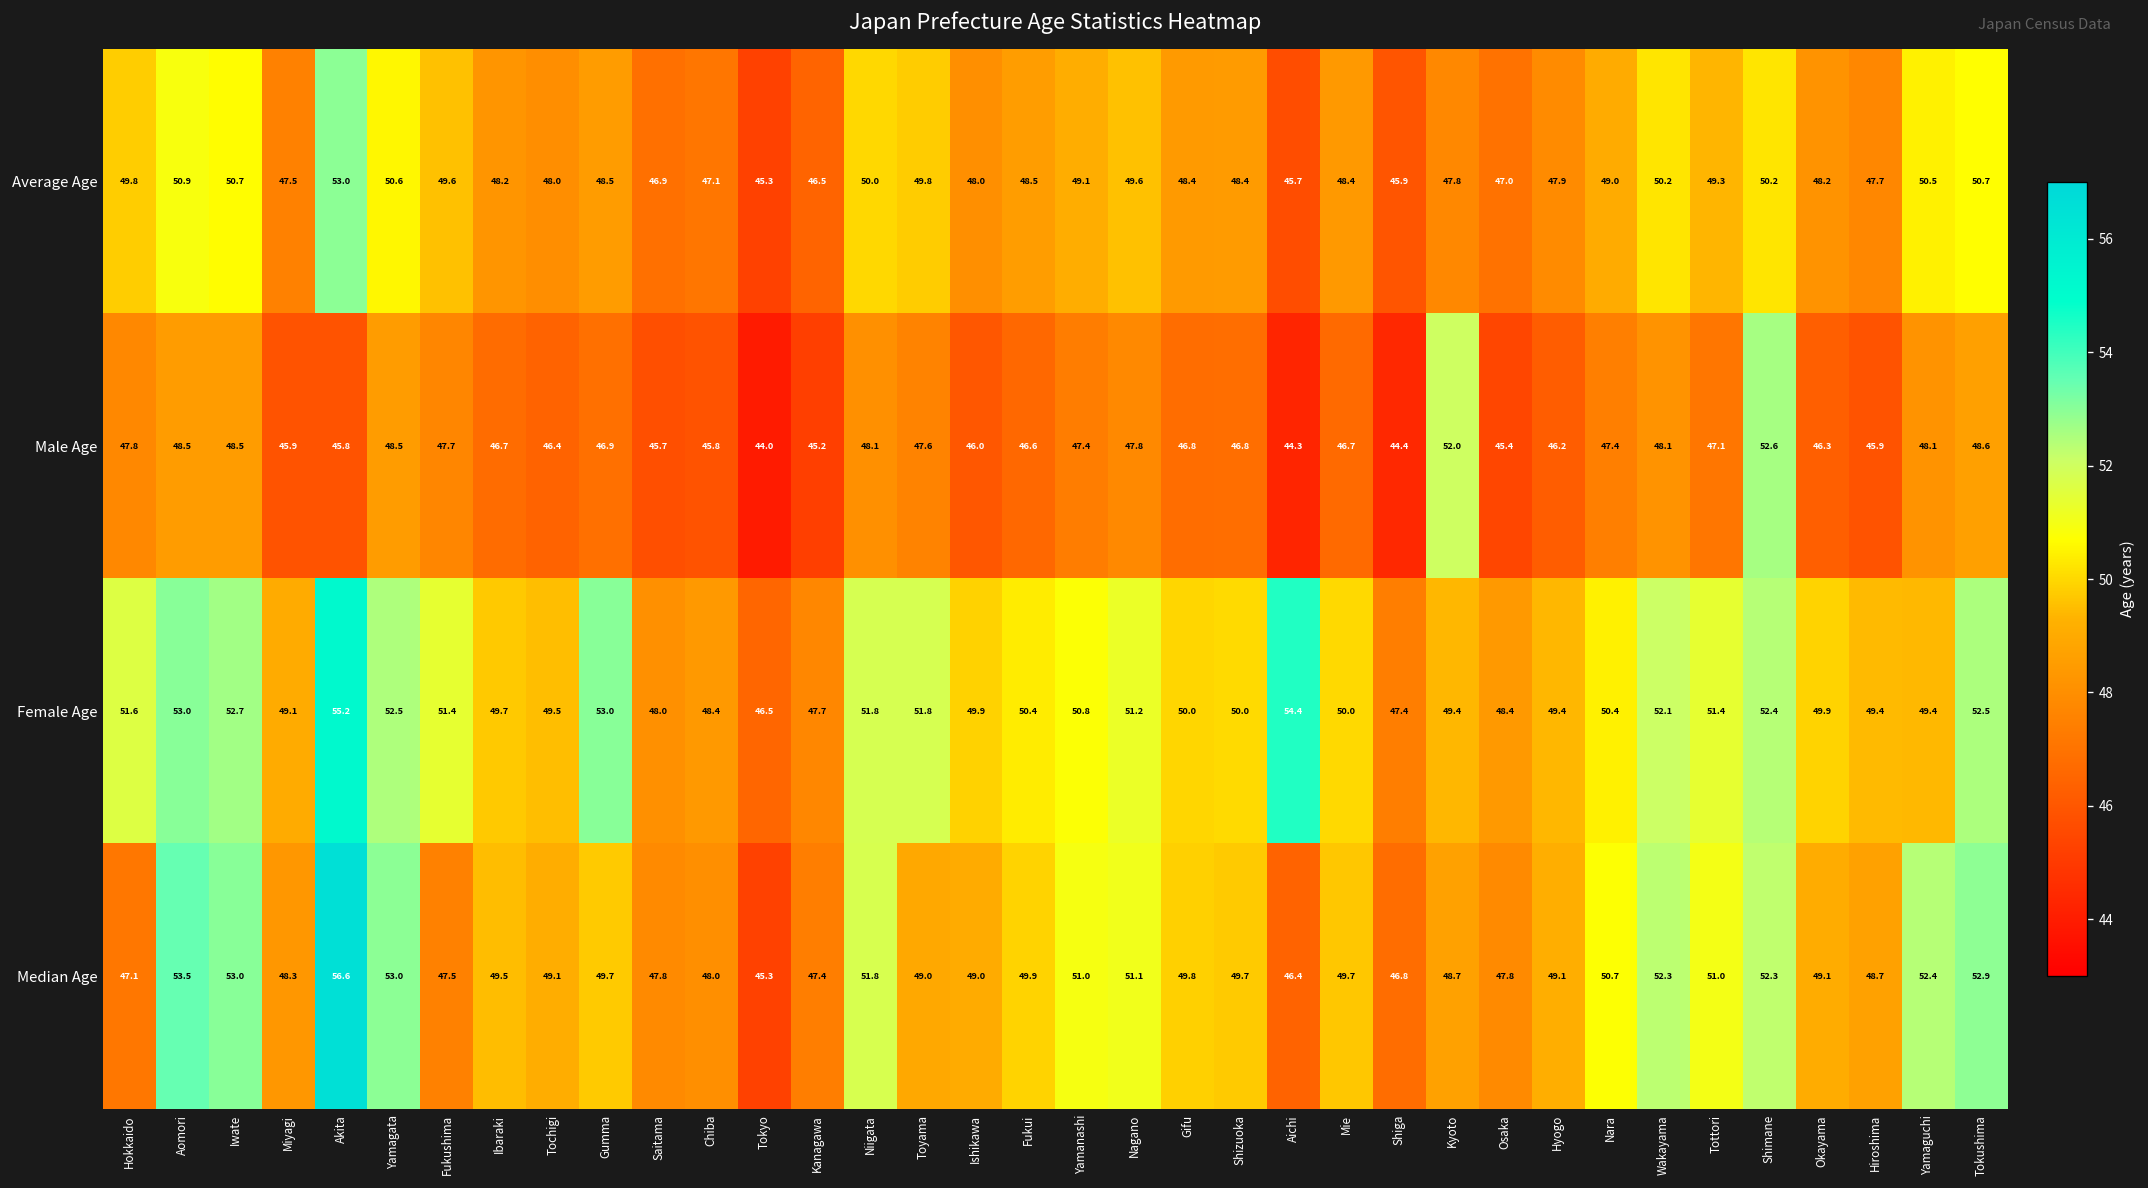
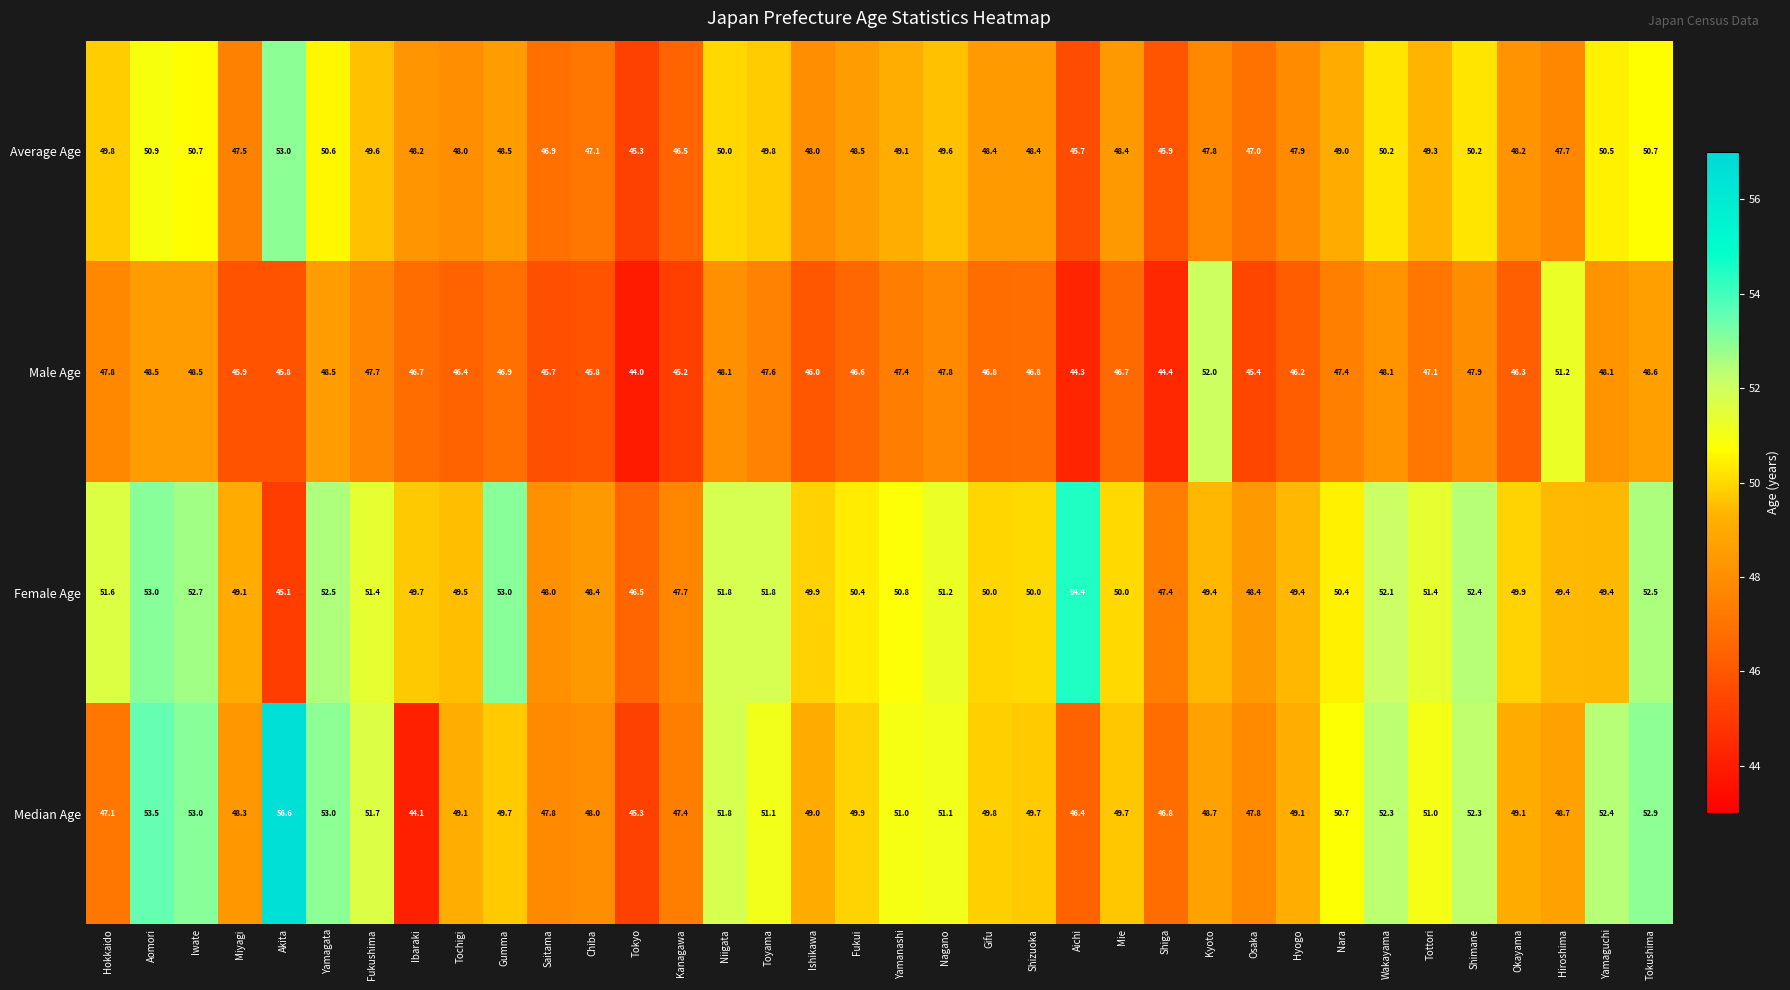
Male Age, Shimane: 52.6 -> 47.9
Male Age, Hiroshima: 45.9 -> 51.2
Female Age, Akita: 55.2 -> 45.1
Median Age, Fukushima: 47.5 -> 51.7
Median Age, Ibaraki: 49.5 -> 44.1
Median Age, Toyama: 49.0 -> 51.1
